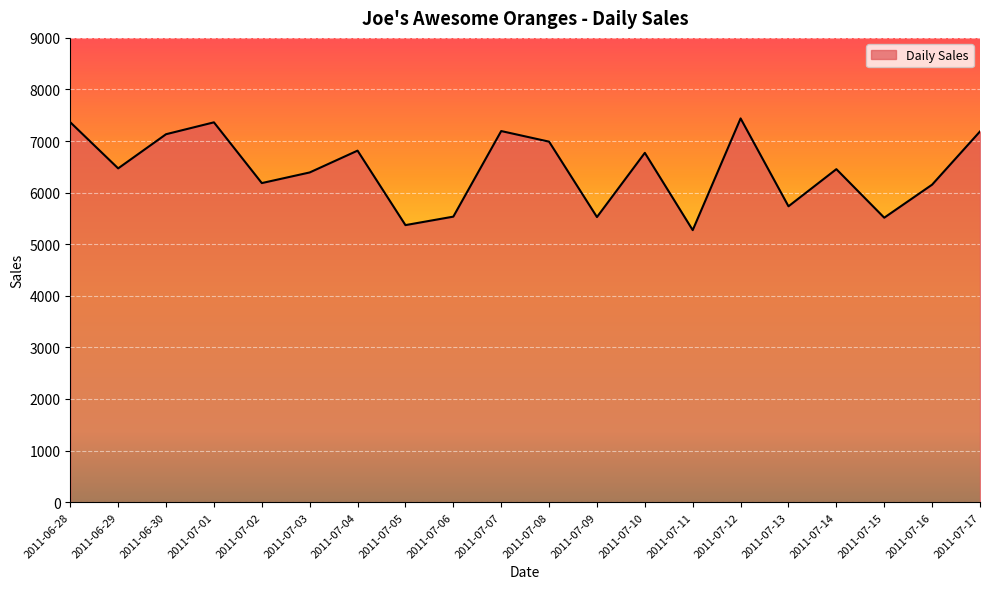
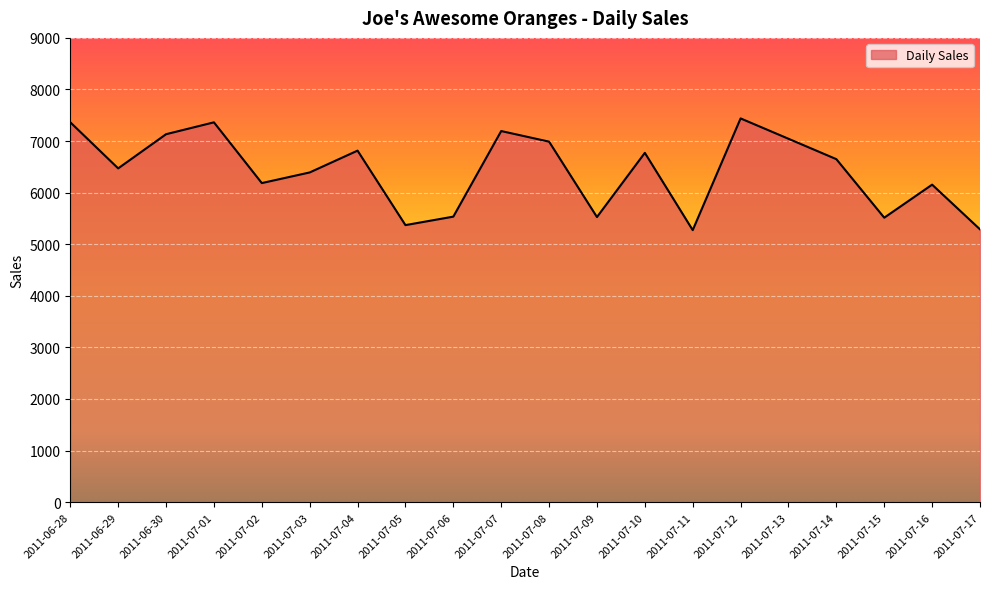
2011-07-13: 5700 -> 7000
2011-07-14: 6500 -> 6600
2011-07-17: 7200 -> 5300
